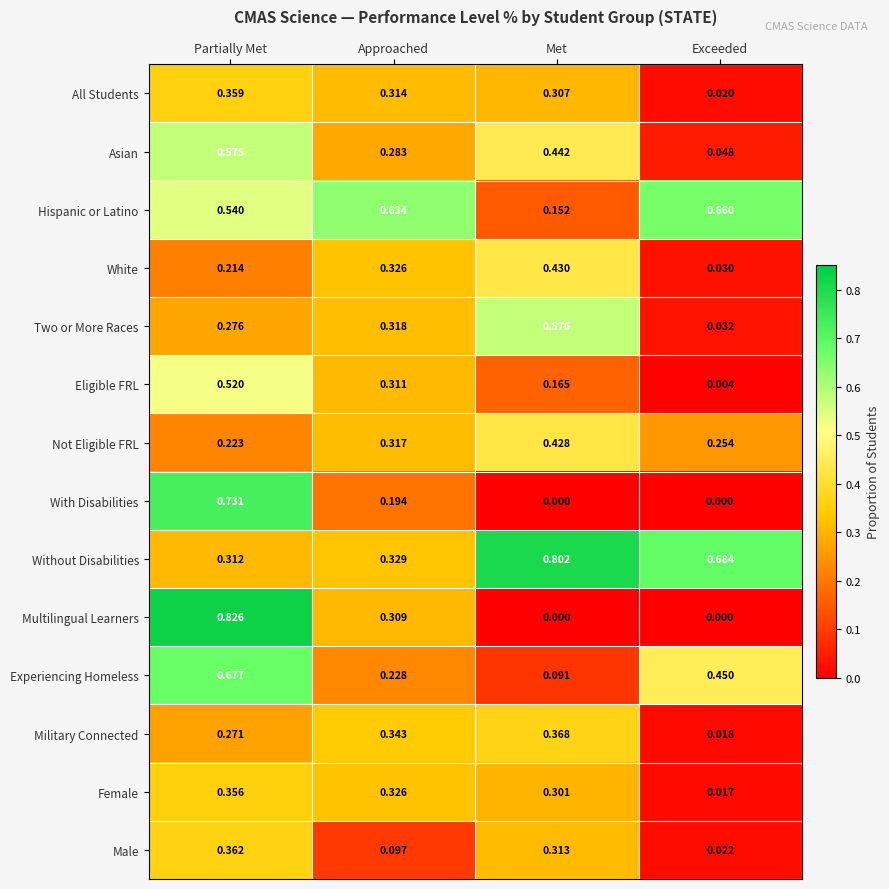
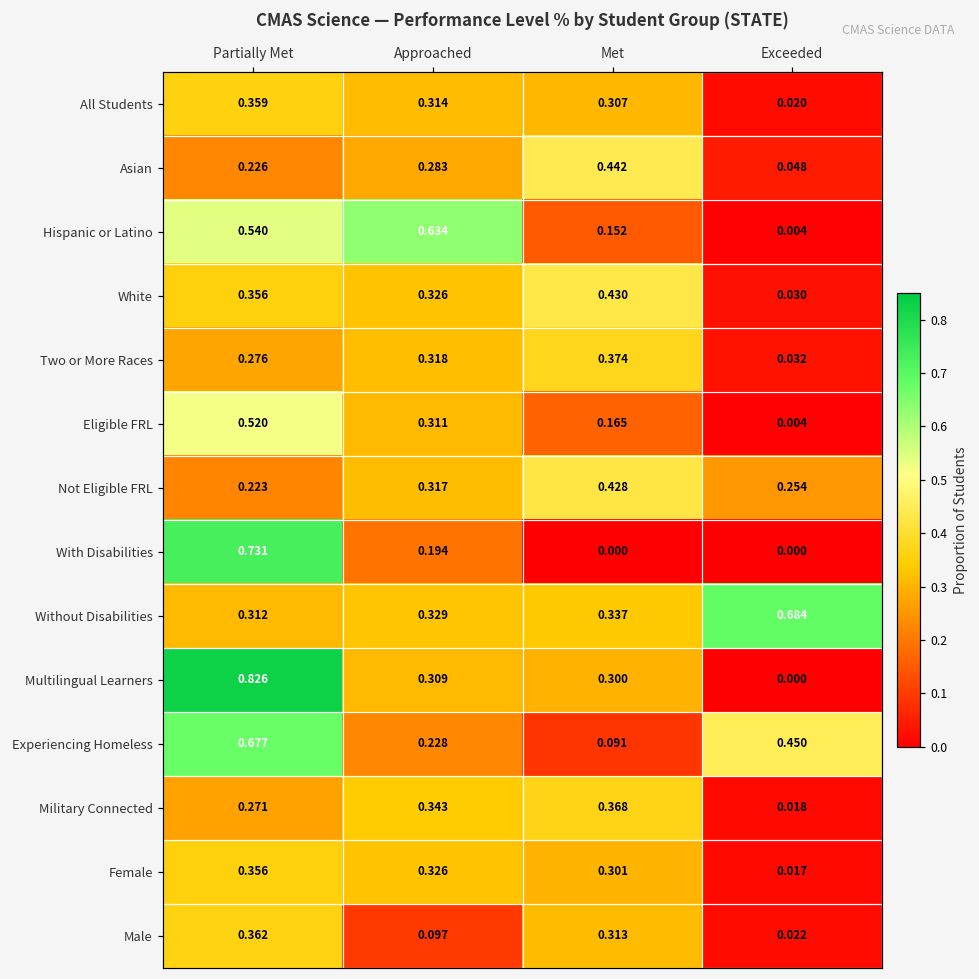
Asian, Partially Met: 0.575 -> 0.226
Hispanic or Latino, Exceeded: 0.660 -> 0.004
White, Partially Met: 0.214 -> 0.356
Two or More Races, Met: 0.576 -> 0.374
Without Disabilities, Met: 0.802 -> 0.337
Multilingual Learners, Met: 0.000 -> 0.300
